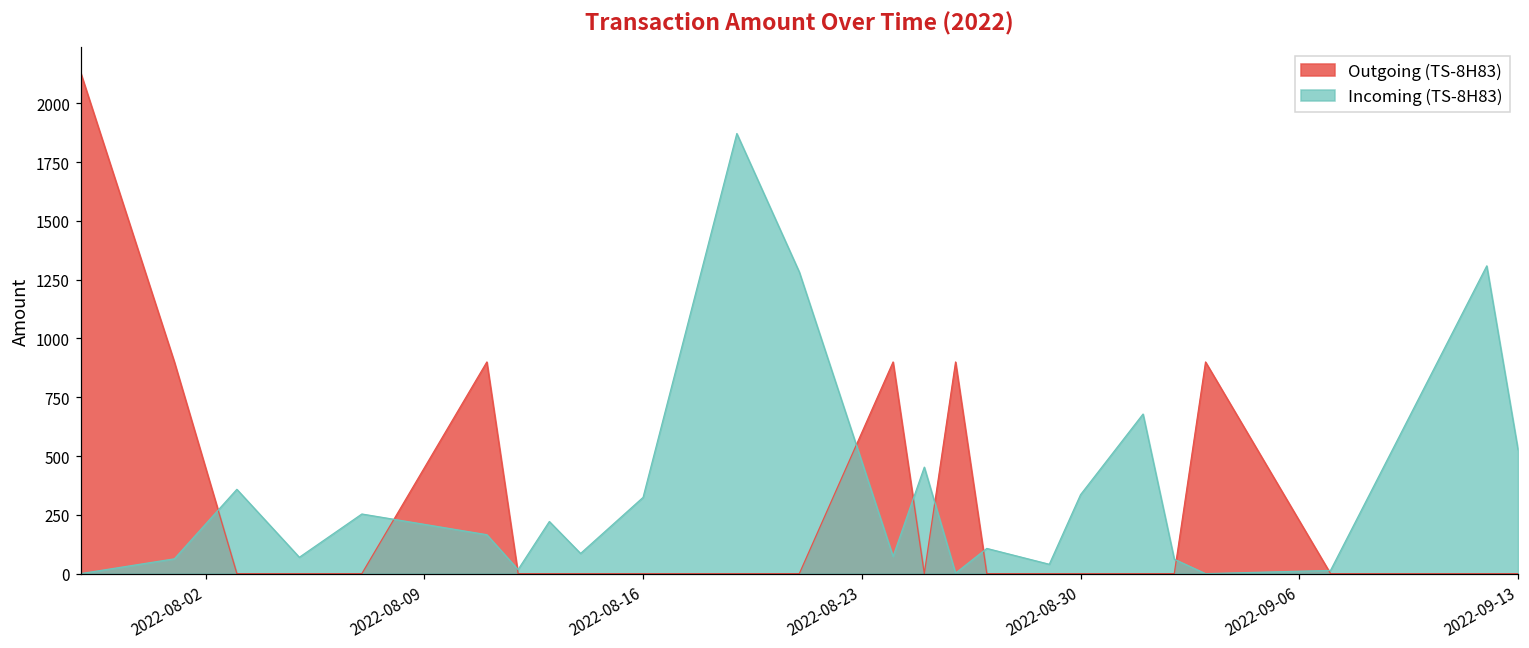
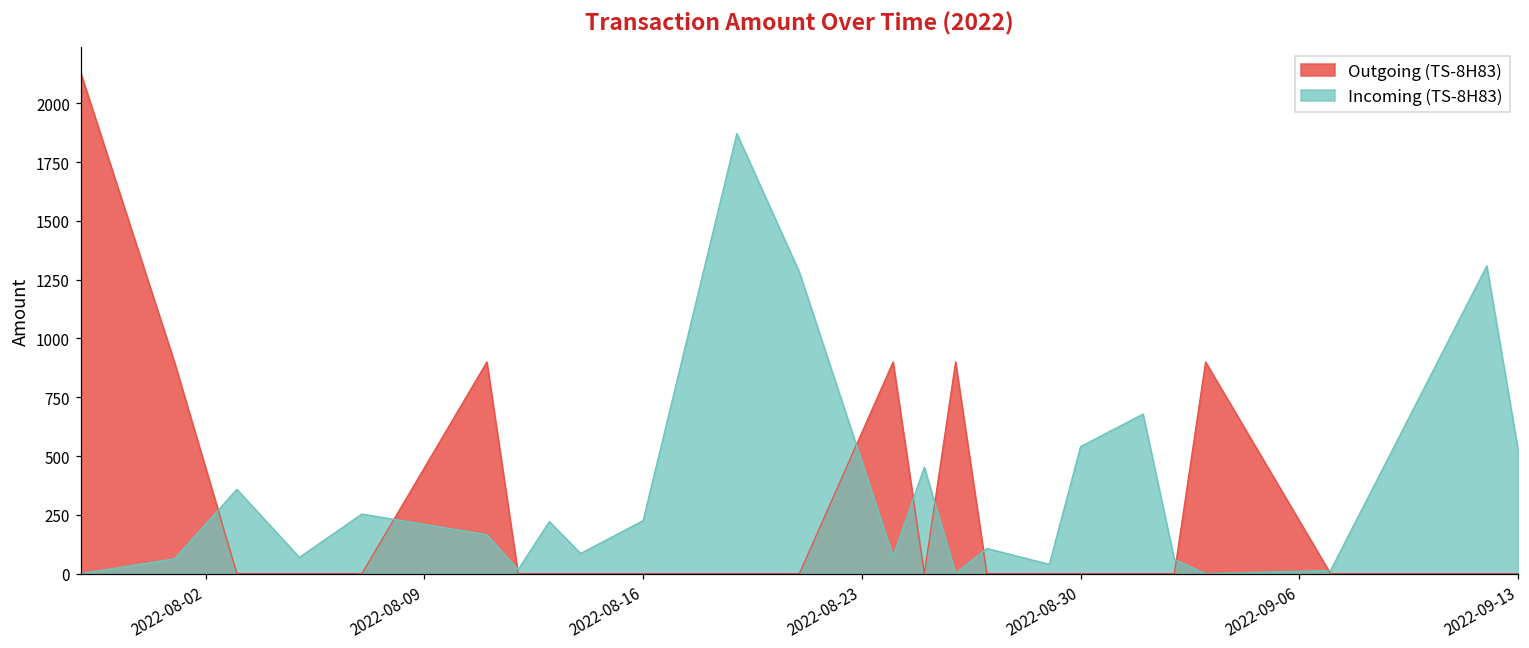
Incoming (TS-8H83), 2022-08-16: 320 -> 230
Incoming (TS-8H83), 2022-08-30: 340 -> 540
